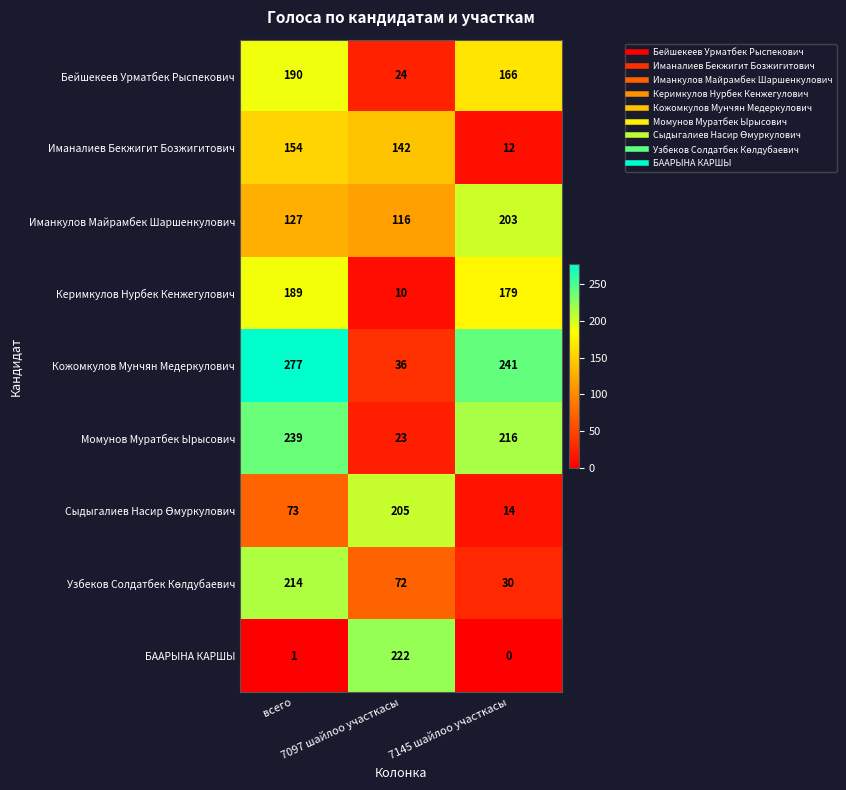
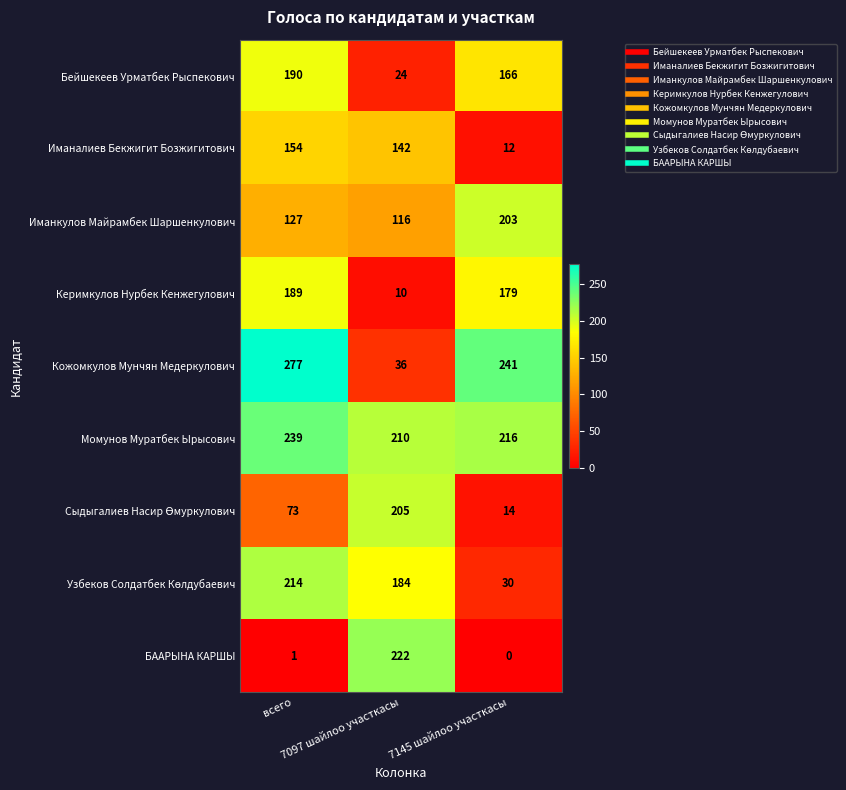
Момунов Муратбек Ырысович, 7097 шайлоо участкасы: 23 -> 210
Узбеков Солдатбек Көлдубаевич, 7097 шайлоо участкасы: 72 -> 184
